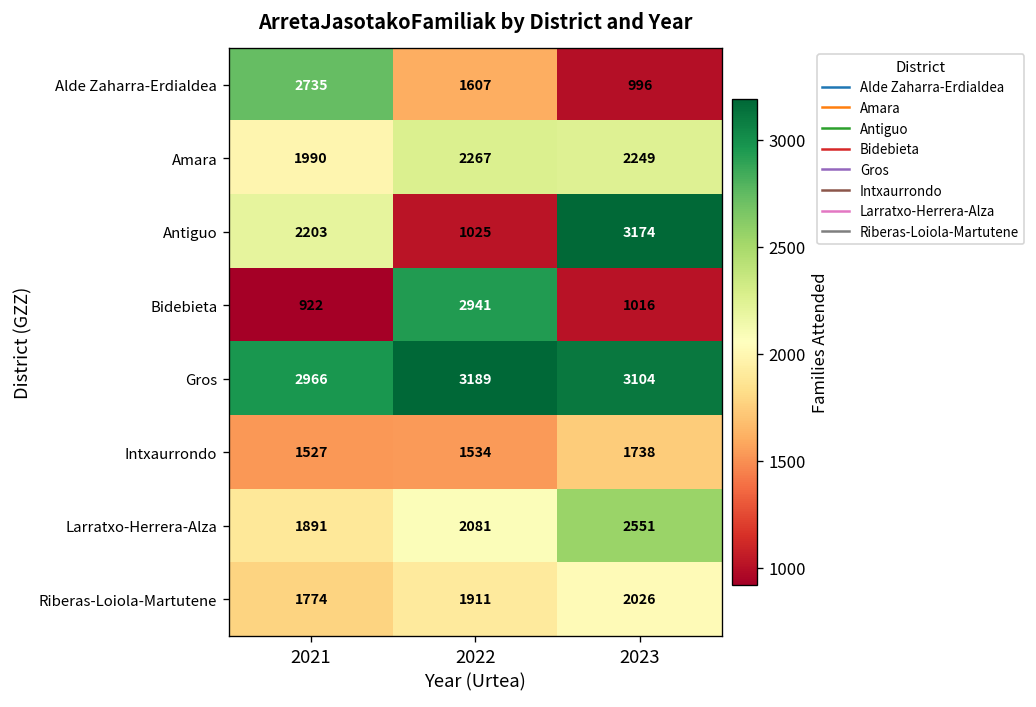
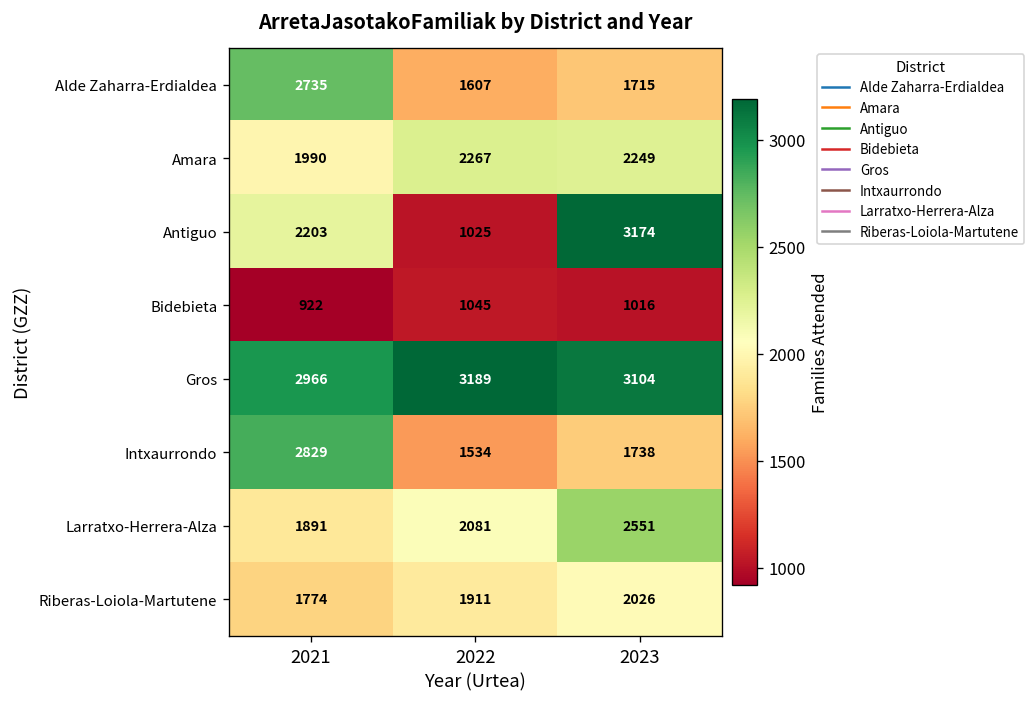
Alde Zaharra-Erdialdea, 2023: 996 -> 1715
Bidebieta, 2022: 2941 -> 1045
Intxaurrondo, 2021: 1527 -> 2829
